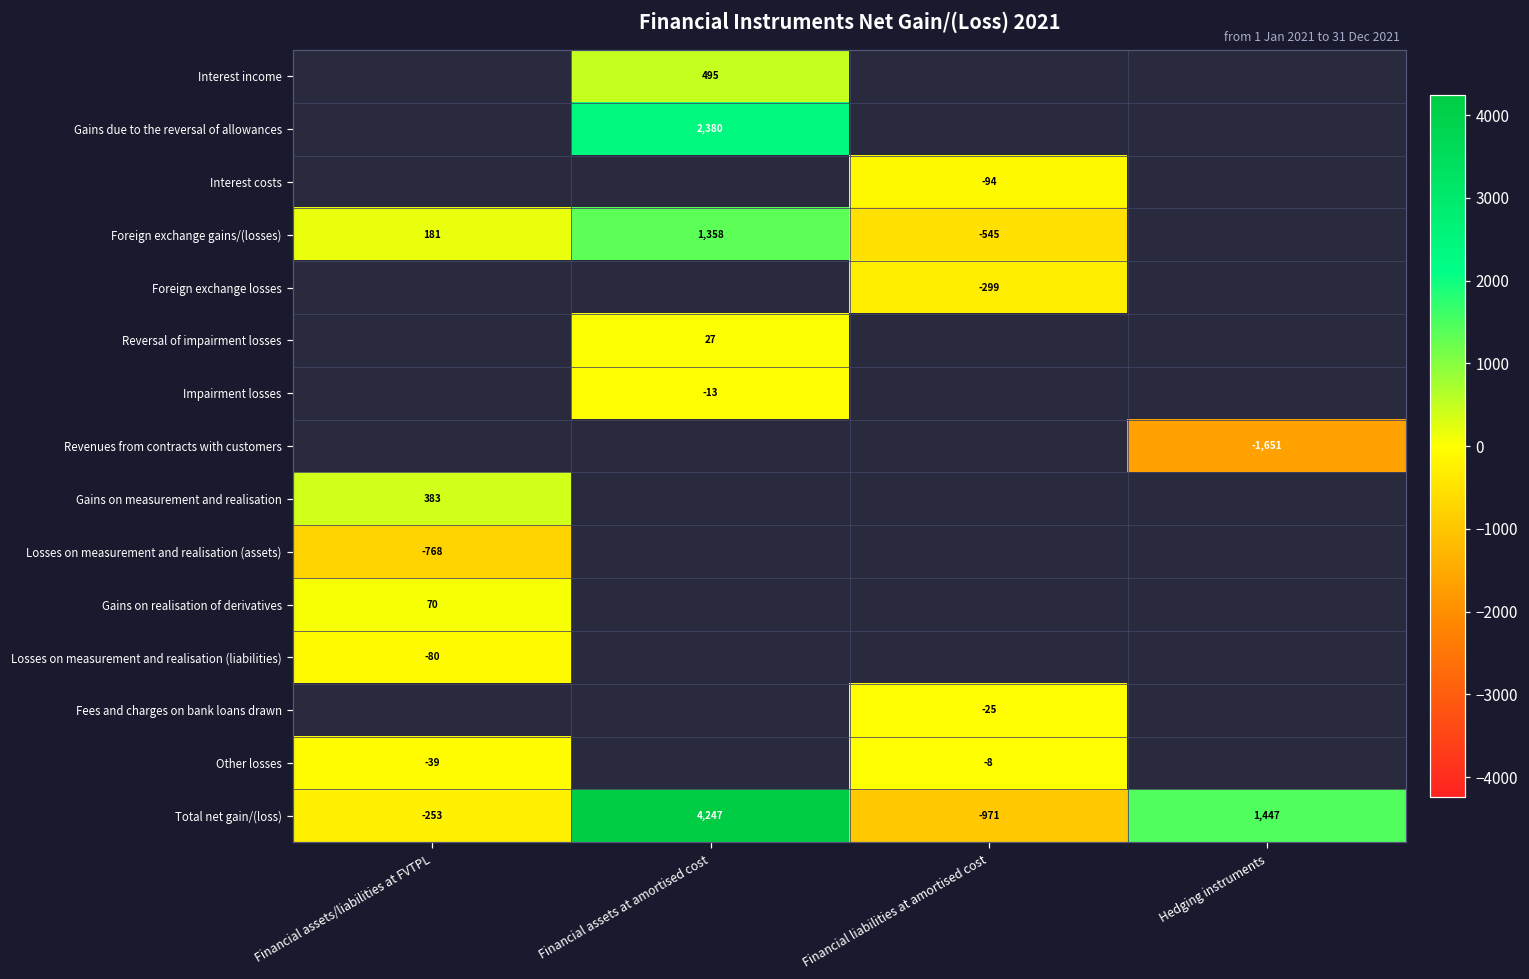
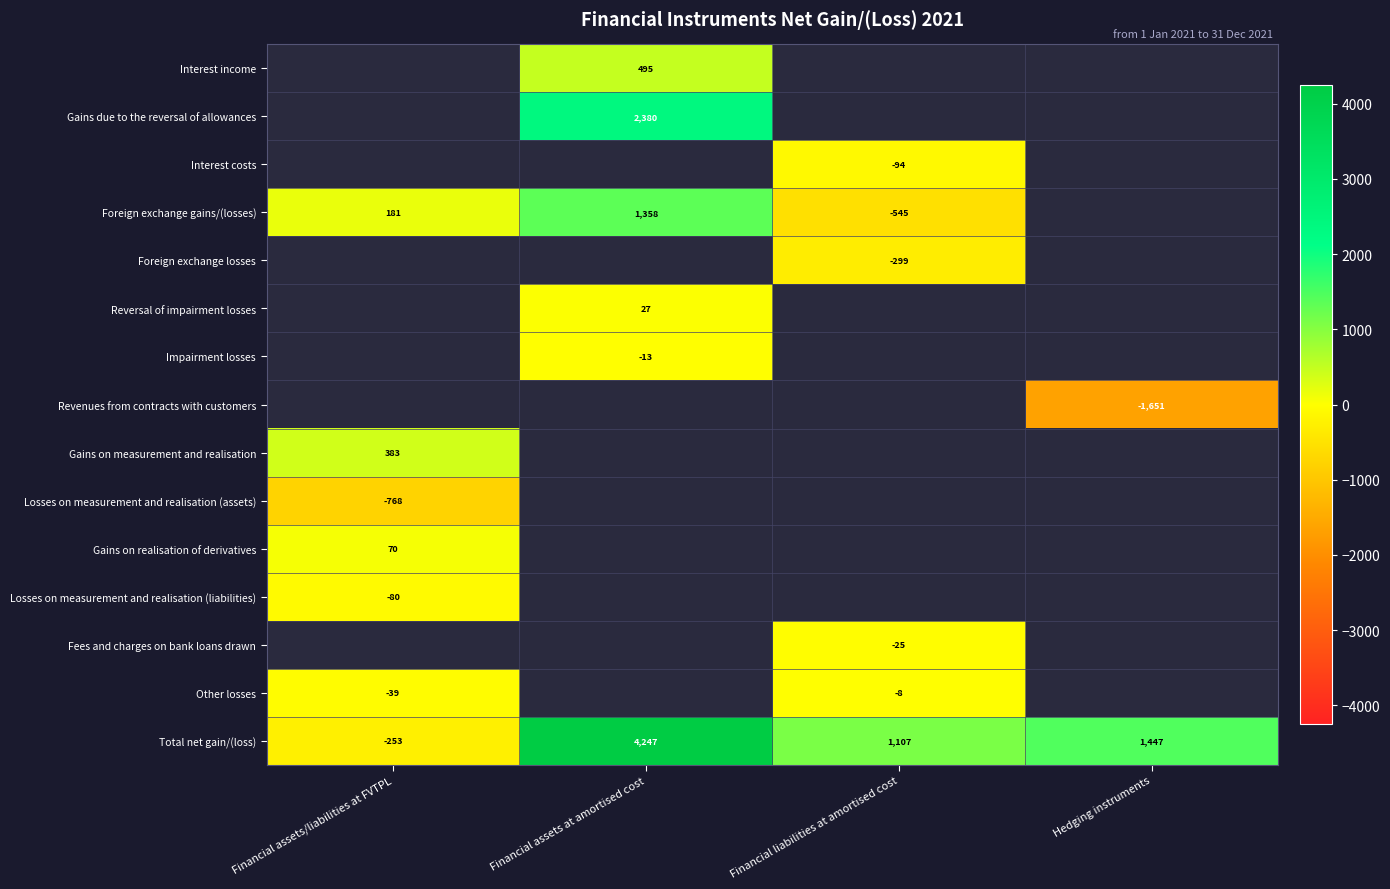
Total net gain/(loss), Financial liabilities at amortised cost: -971 -> 1,107
